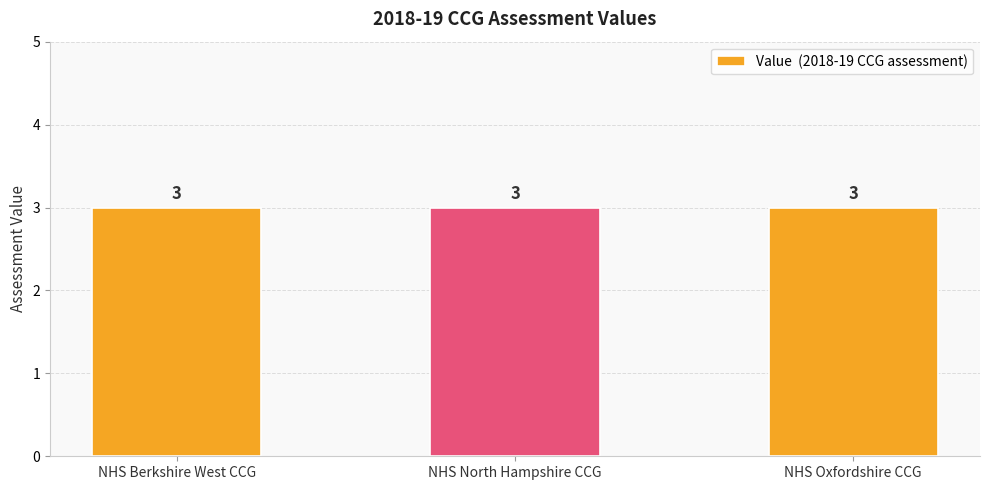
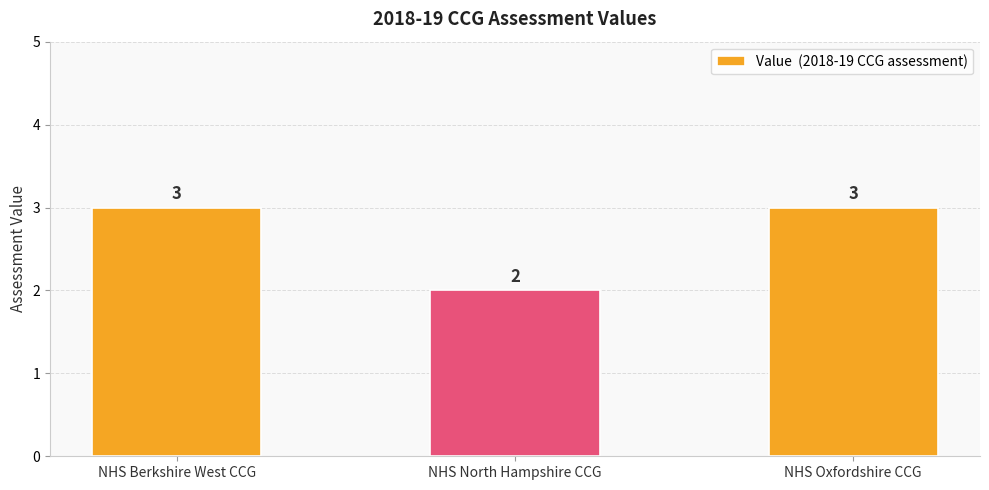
NHS North Hampshire CCG: 3 -> 2
